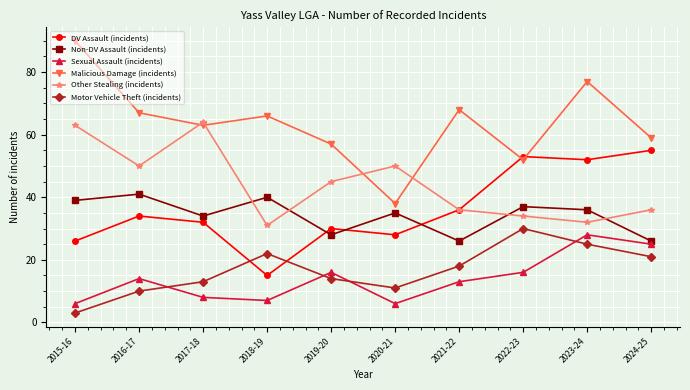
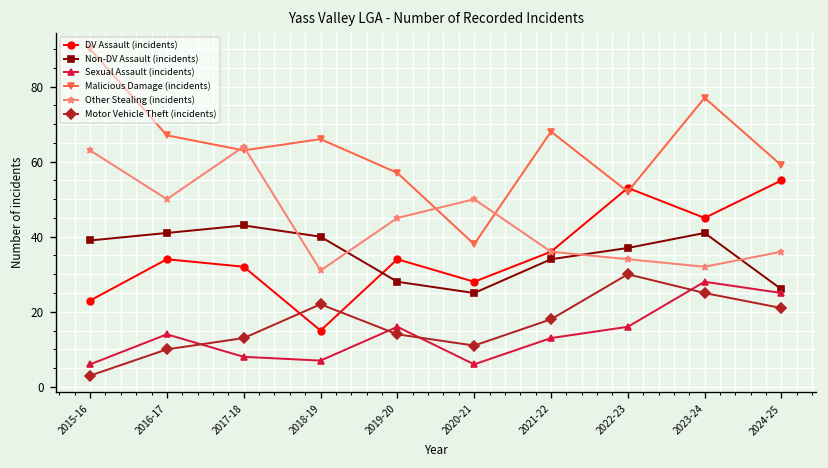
DV Assault (incidents), 2015-16: 26 -> 23
Non-DV Assault (incidents), 2017-18: 34 -> 43
DV Assault (incidents), 2019-20: 30 -> 34
Non-DV Assault (incidents), 2020-21: 35 -> 25
Non-DV Assault (incidents), 2021-22: 26 -> 34
DV Assault (incidents), 2023-24: 52 -> 45
Non-DV Assault (incidents), 2023-24: 36 -> 41
